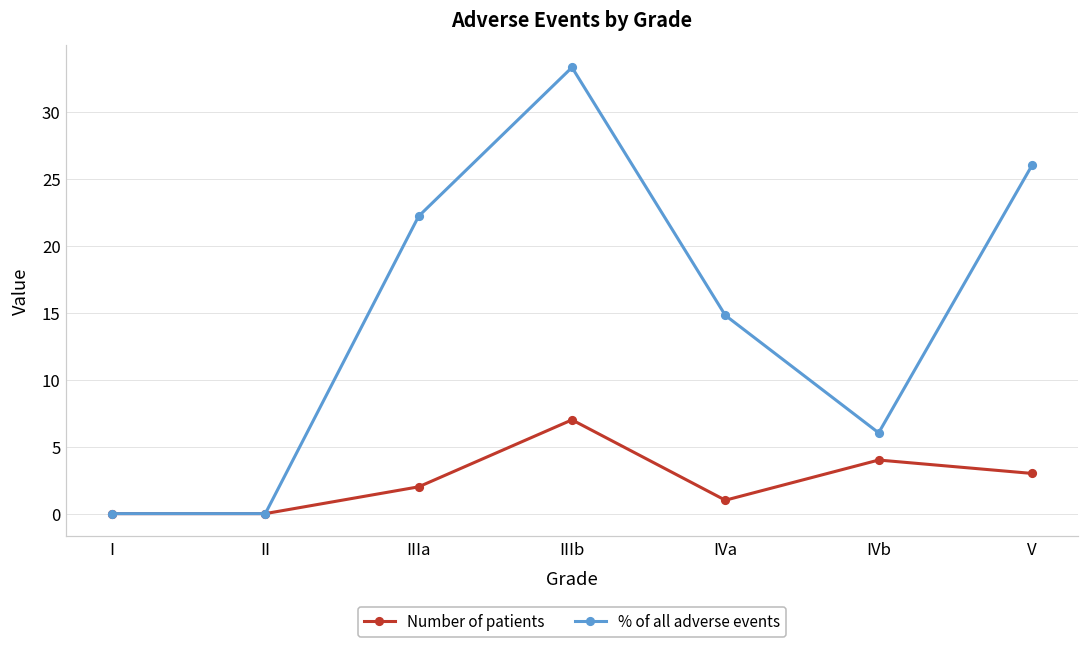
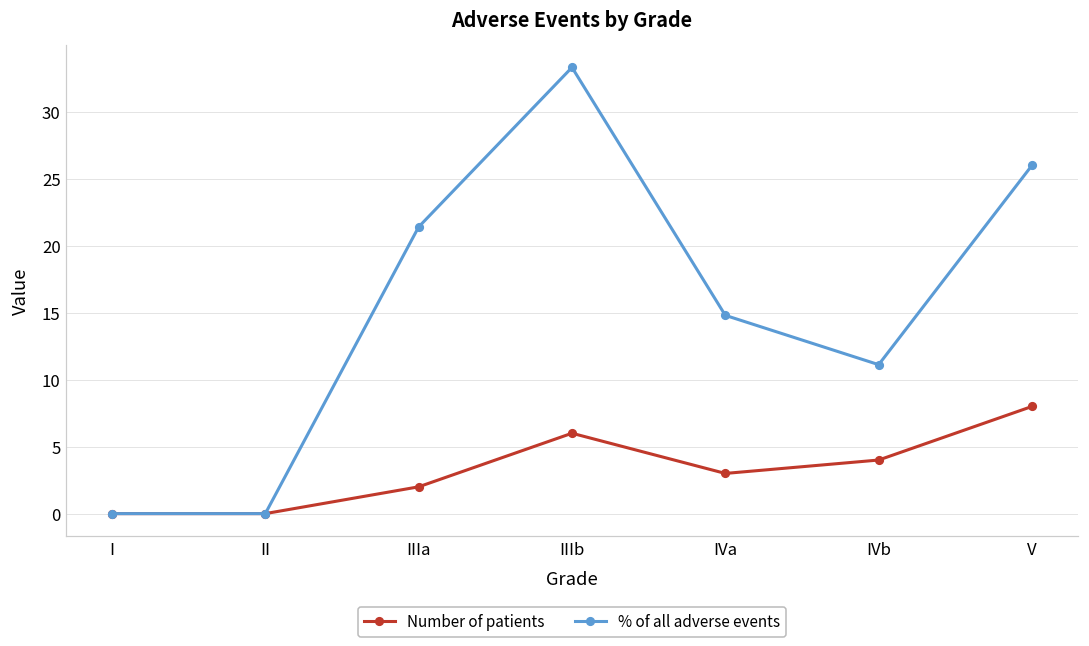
% of all adverse events, IIIa: 22.2 -> 21.4
Number of patients, IIIb: 7 -> 6
Number of patients, IVa: 1 -> 3
% of all adverse events, IVb: 6.0 -> 11.1
Number of patients, V: 3 -> 8
